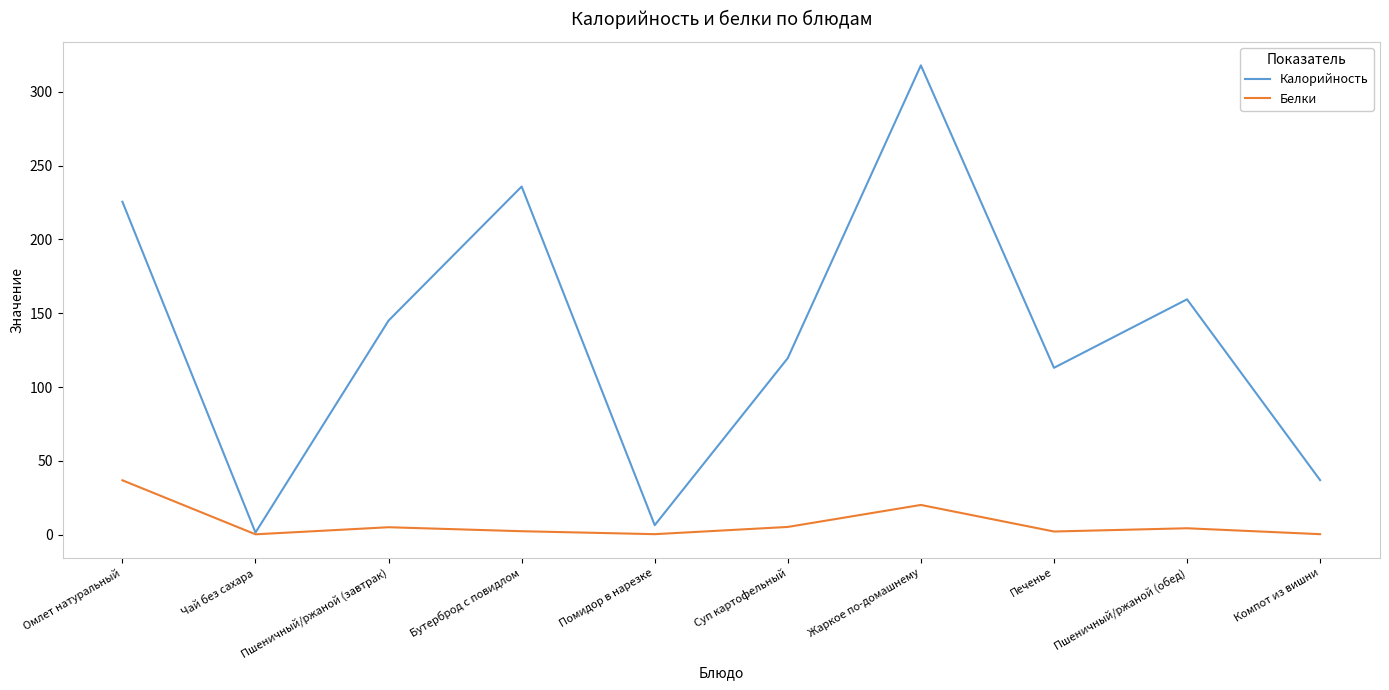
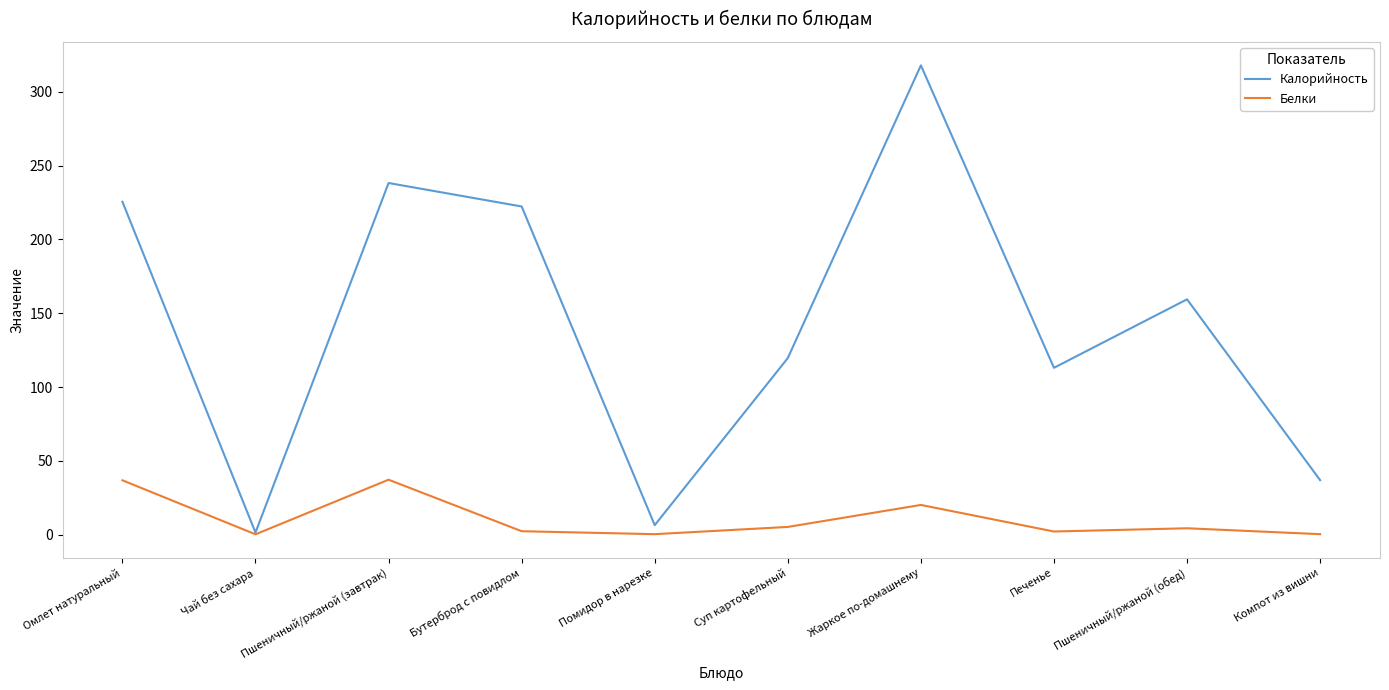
Калорийность, Пшеничный/ржаной (завтрак): 145 -> 238
Белки, Пшеничный/ржаной (завтрак): 5 -> 37
Калорийность, Бутерброд с повидлом: 236 -> 222
